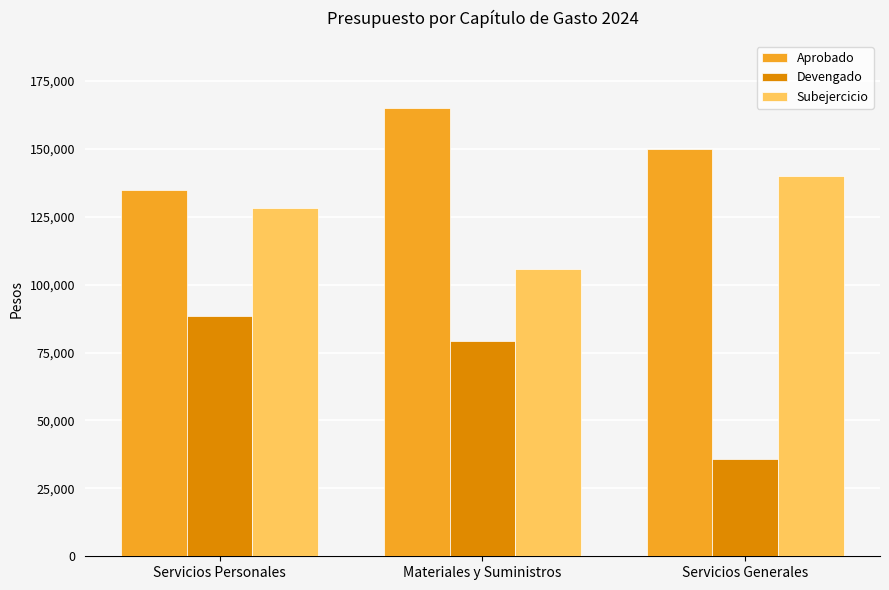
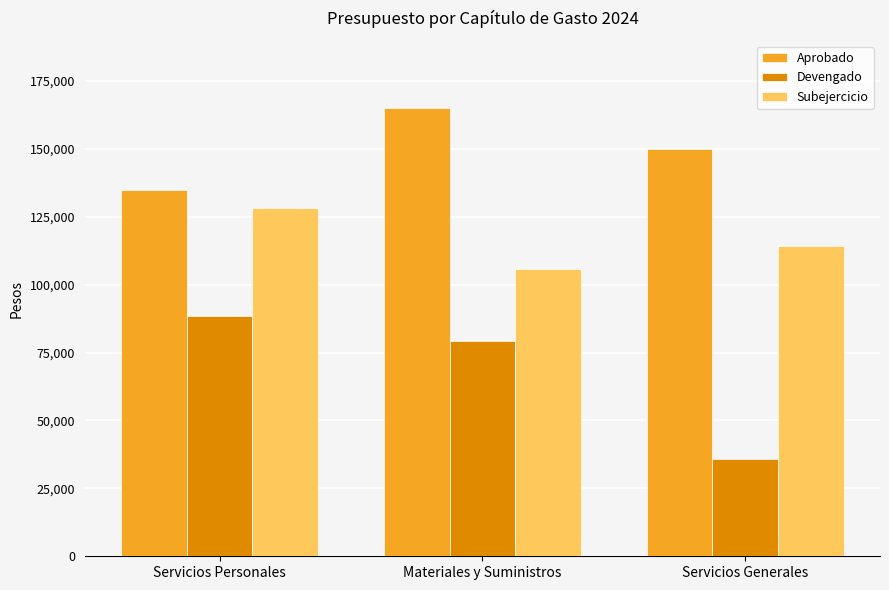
Subejercicio, Servicios Generales: 140,000 -> 114,000
